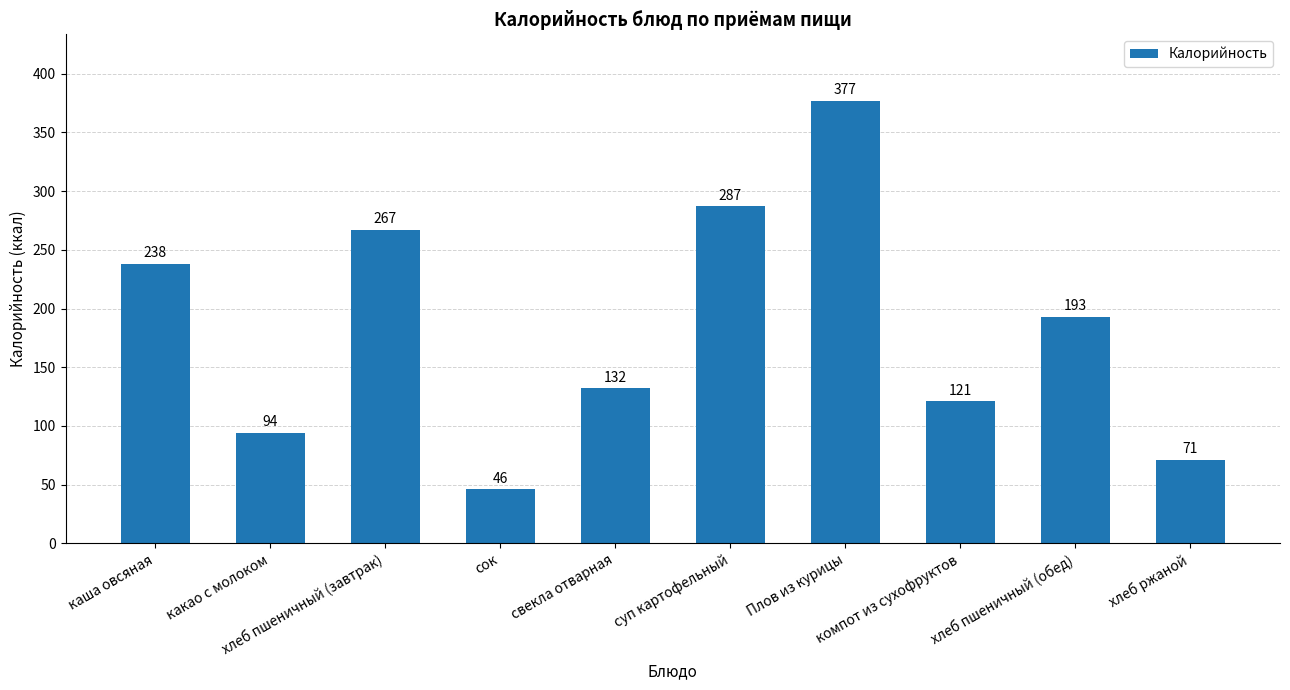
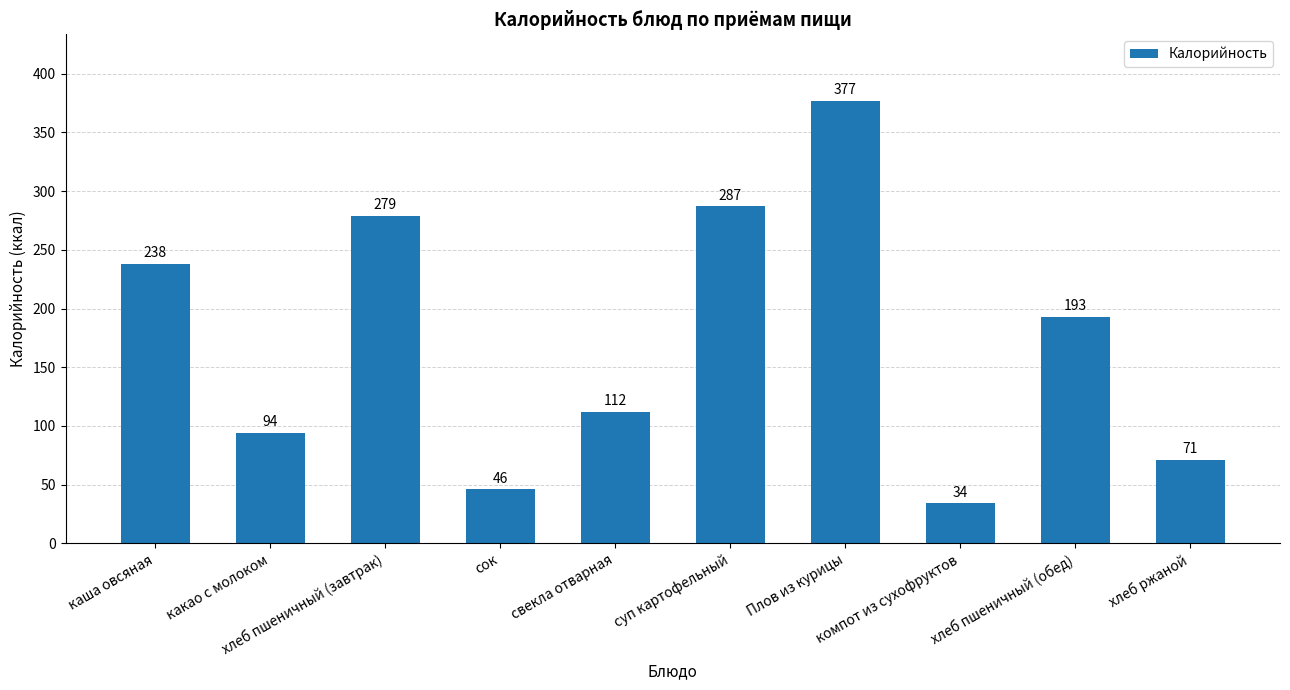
хлеб пшеничный (завтрак): 267 -> 279
свекла отварная: 132 -> 112
компот из сухофруктов: 121 -> 34
